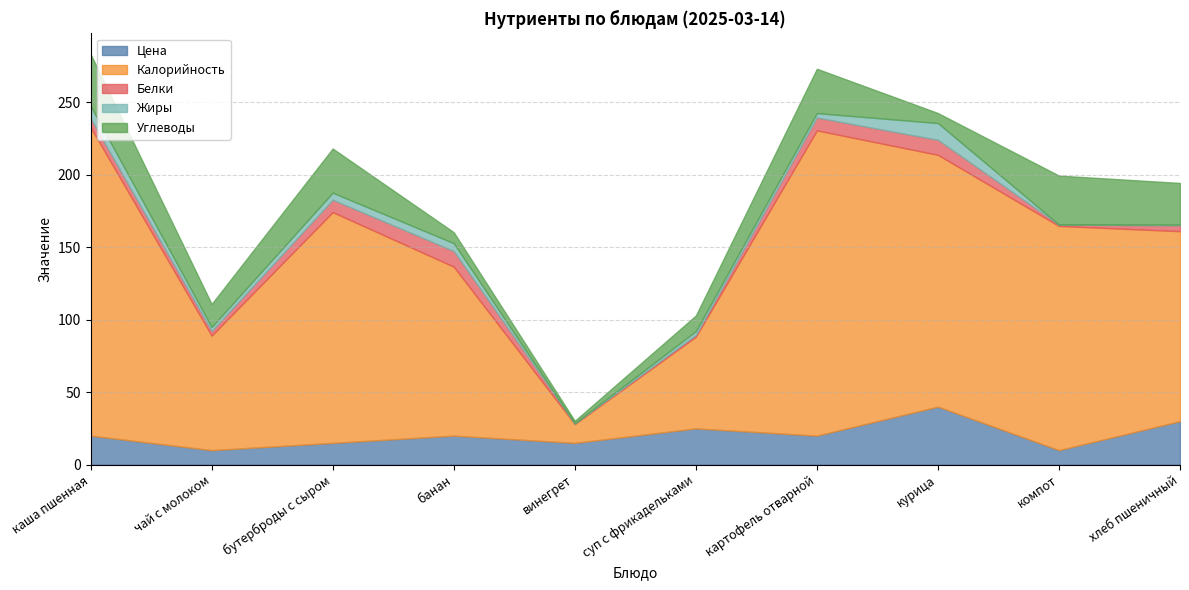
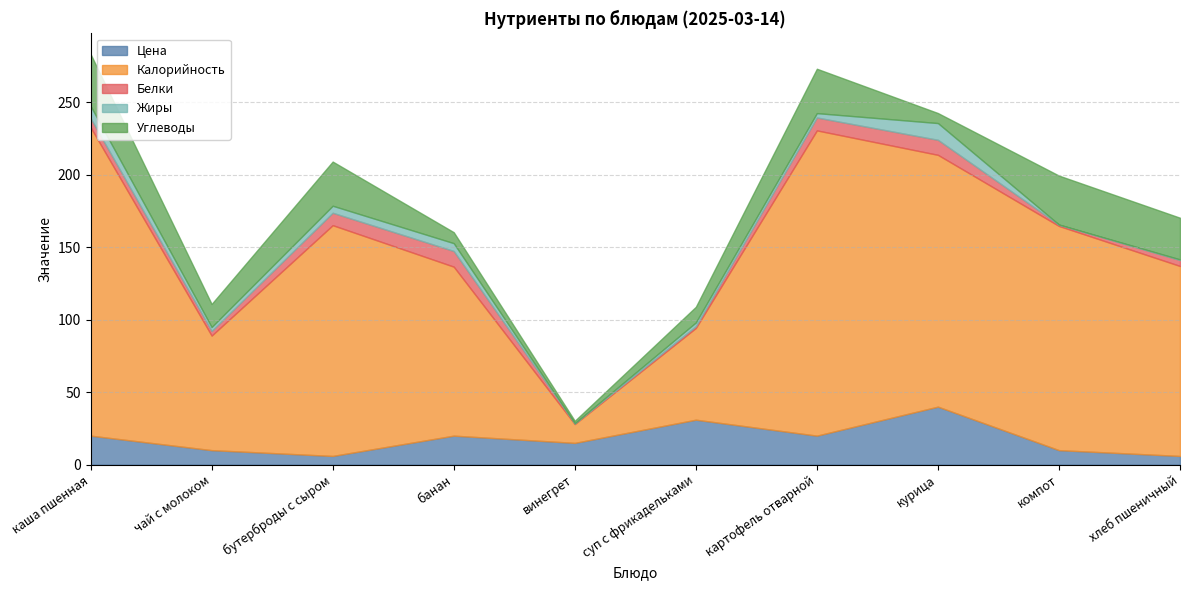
Цена, бутерброды с сыром: 15 -> 6
Цена, суп с фрикадельками: 25 -> 31
Цена, хлеб пшеничный: 30 -> 6
